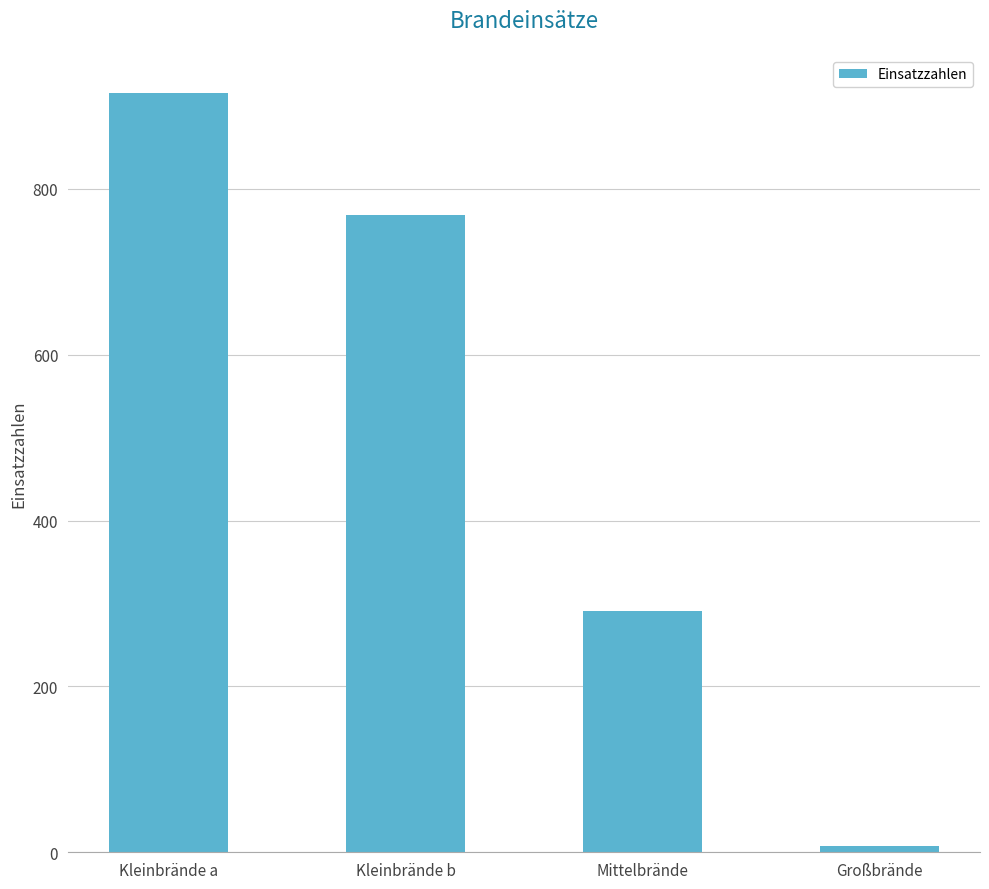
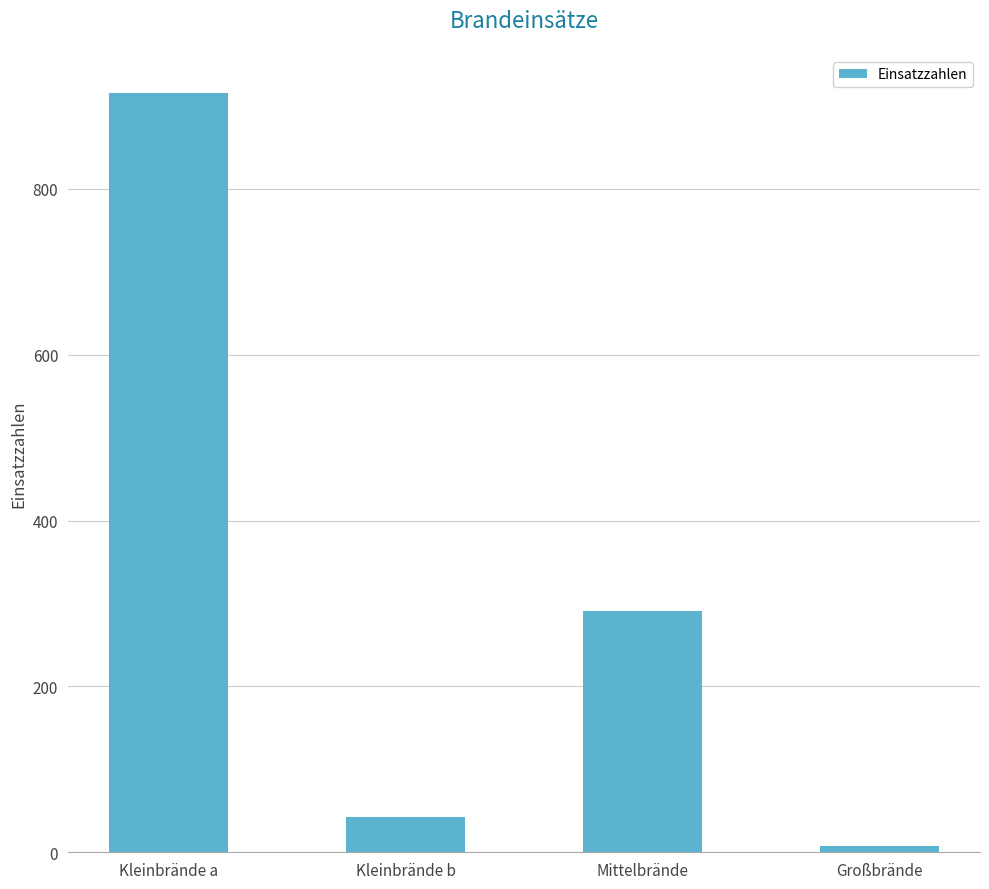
Kleinbrände b: 770 -> 40
